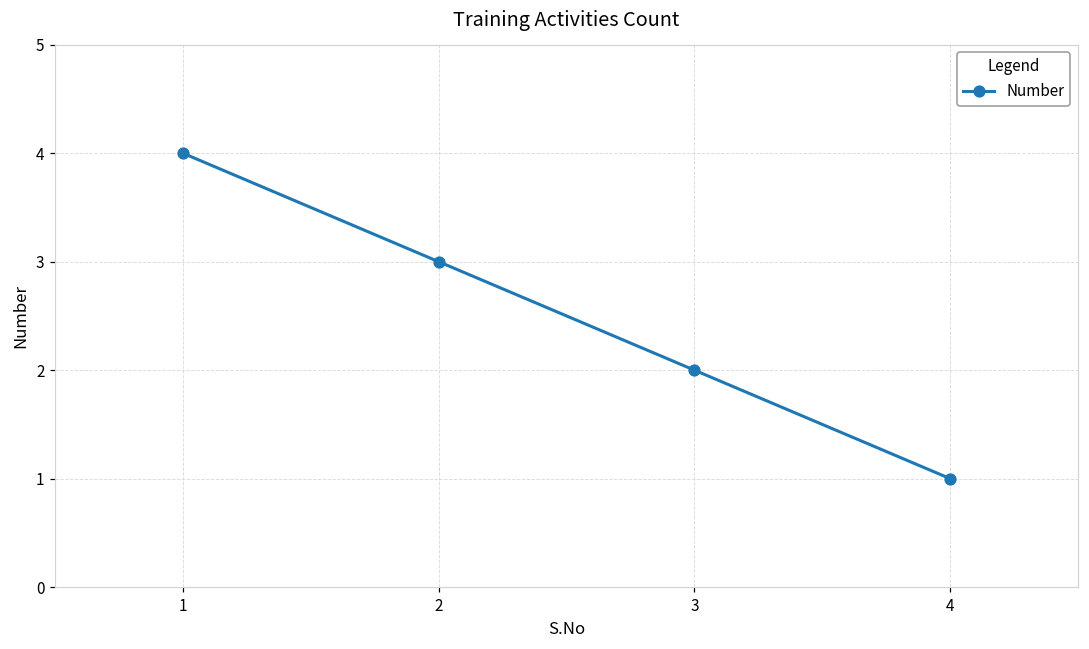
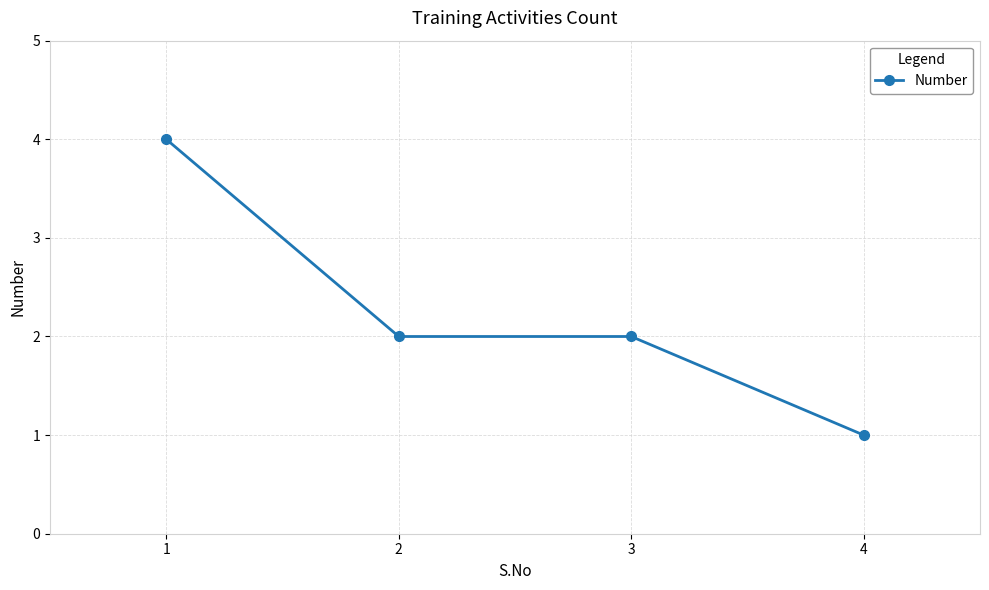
2: 3 -> 2
